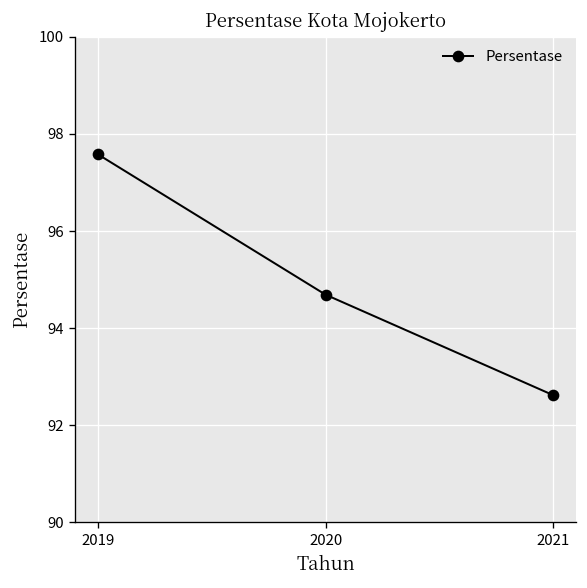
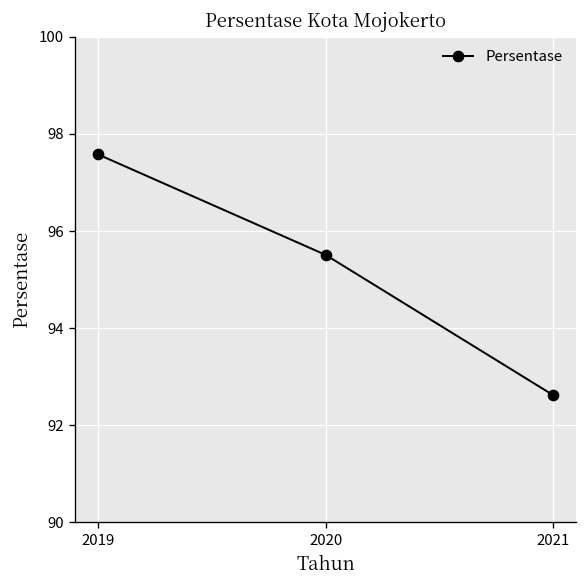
2020: 94.7 -> 95.5
